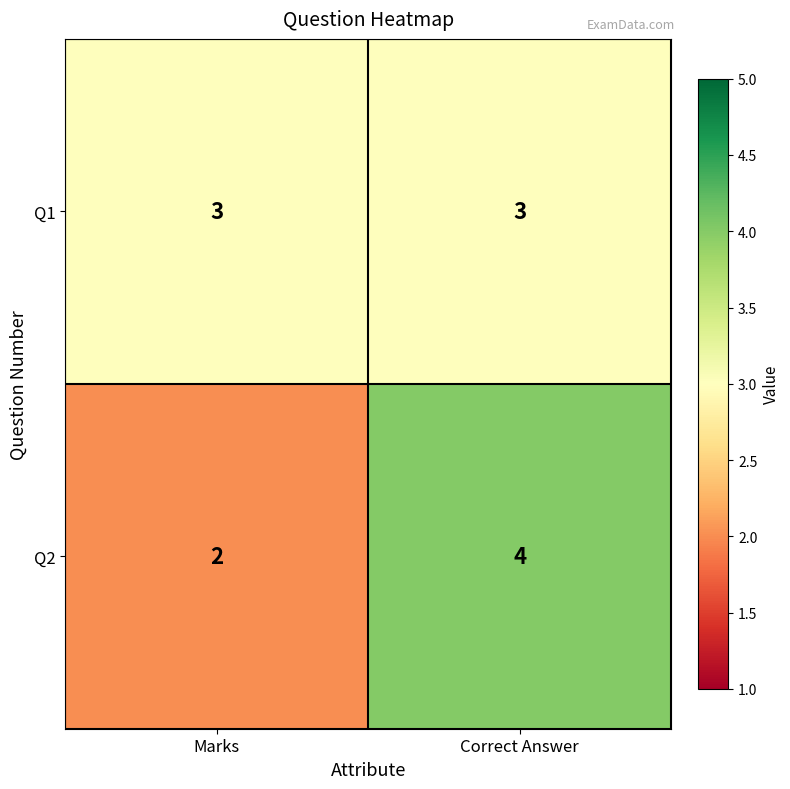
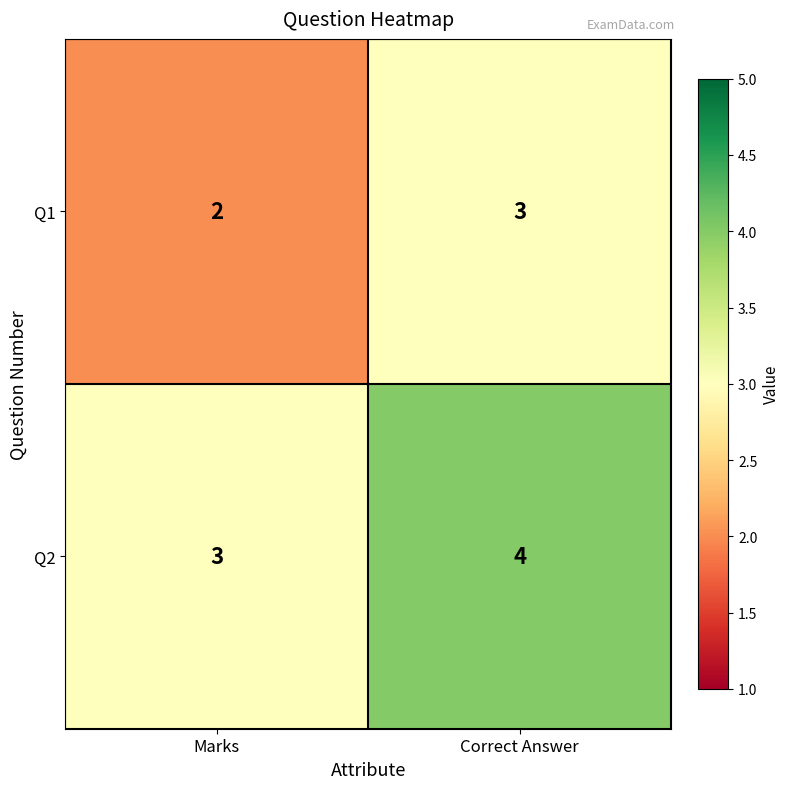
Q1, Marks: 3 -> 2
Q2, Marks: 2 -> 3
